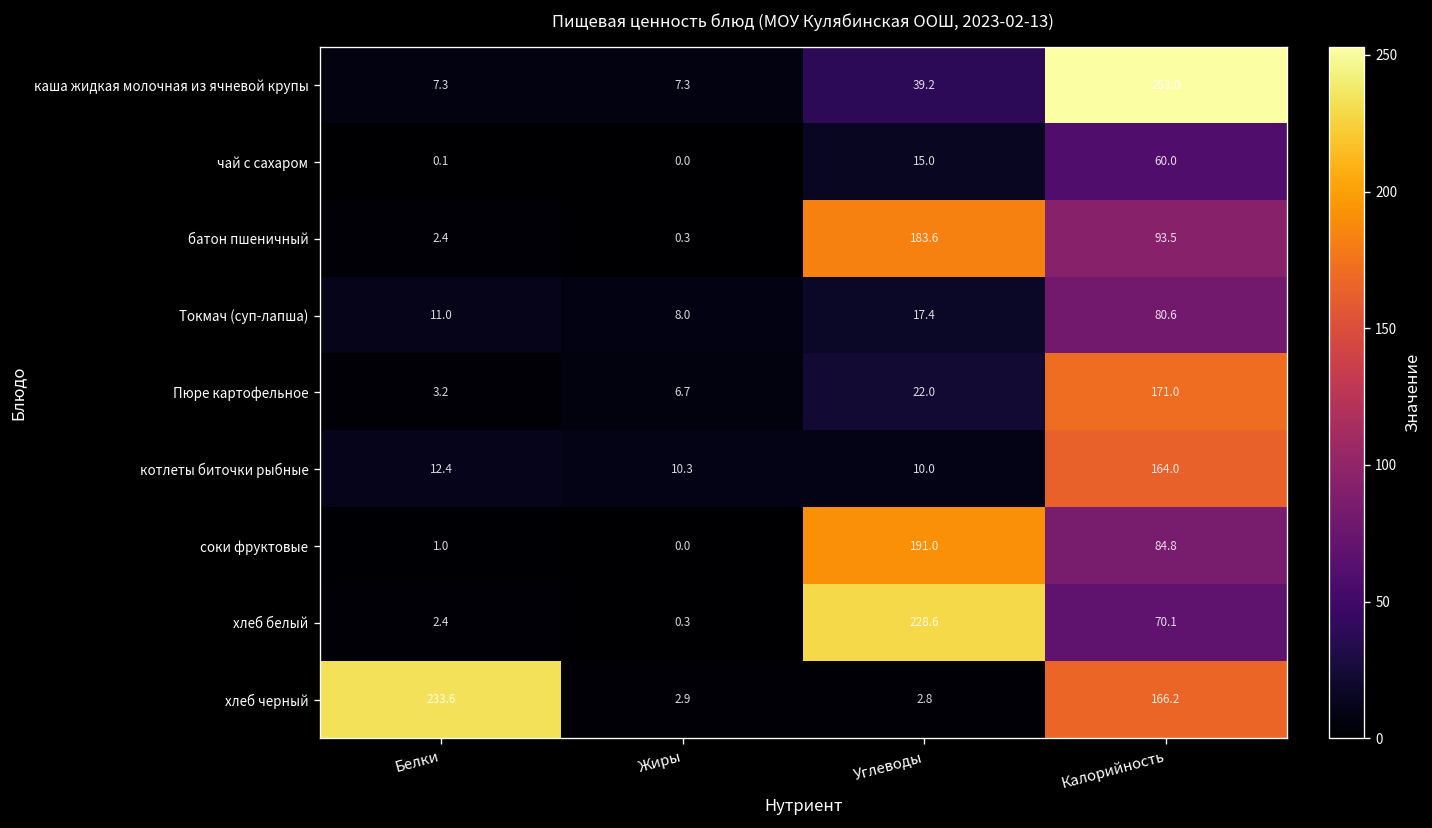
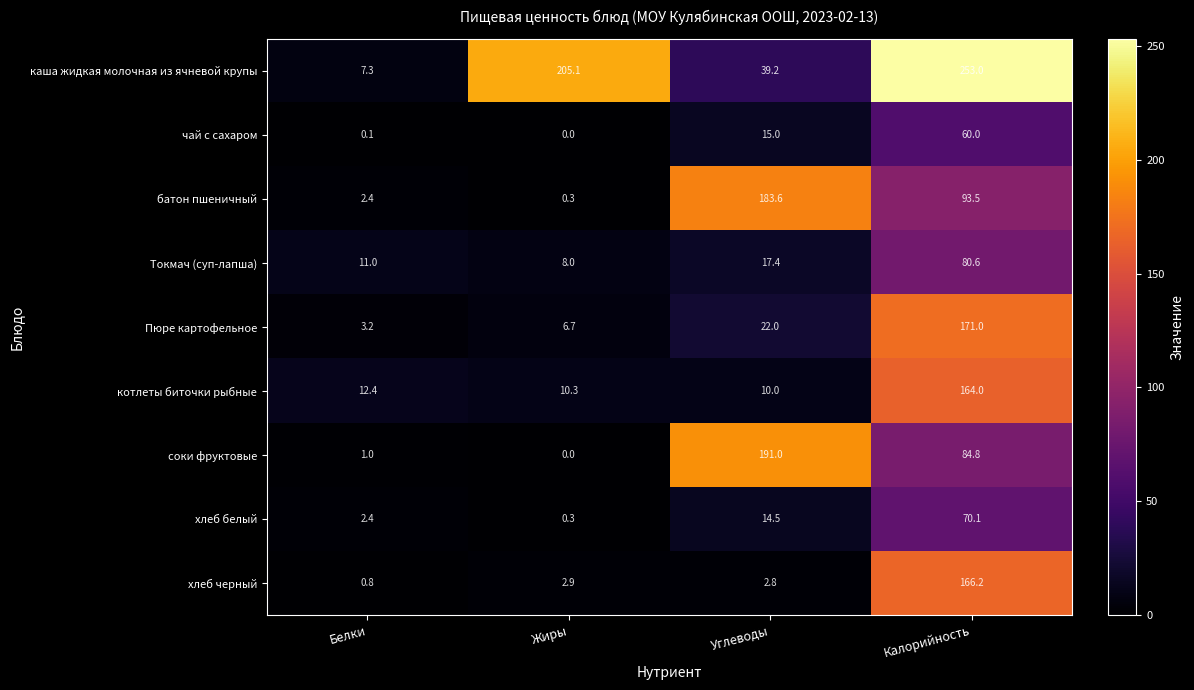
каша жидкая молочная из ячневой крупы, Жиры: 7.3 -> 205.1
хлеб белый, Углеводы: 228.6 -> 14.5
хлеб черный, Белки: 233.6 -> 0.8
